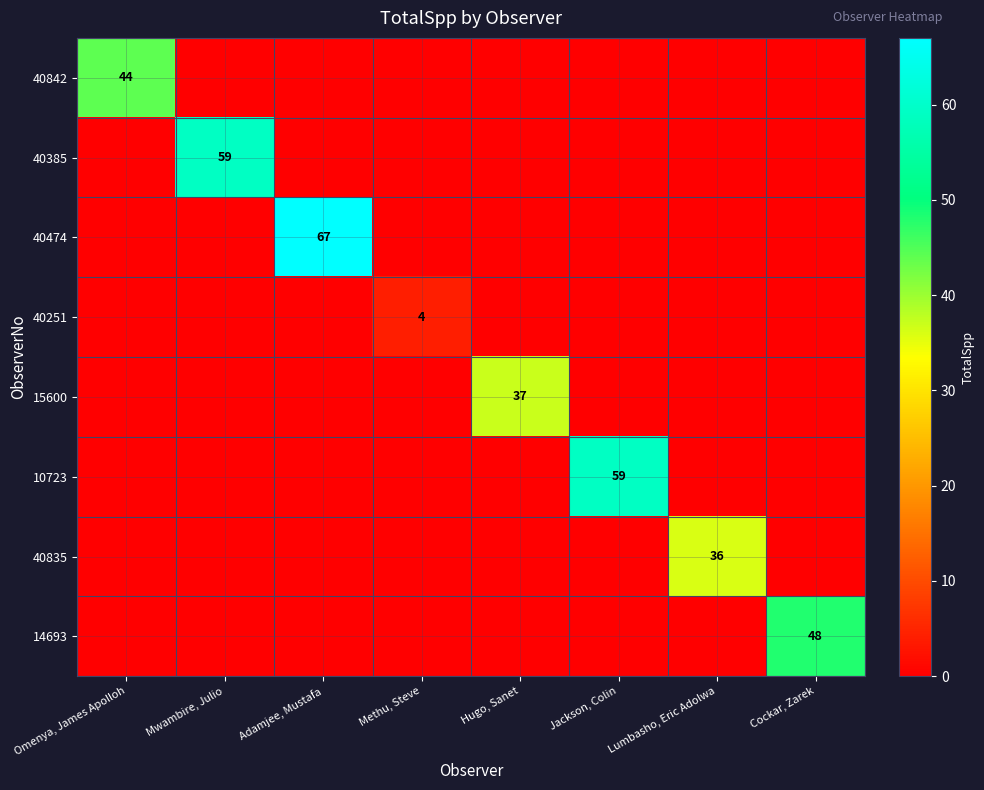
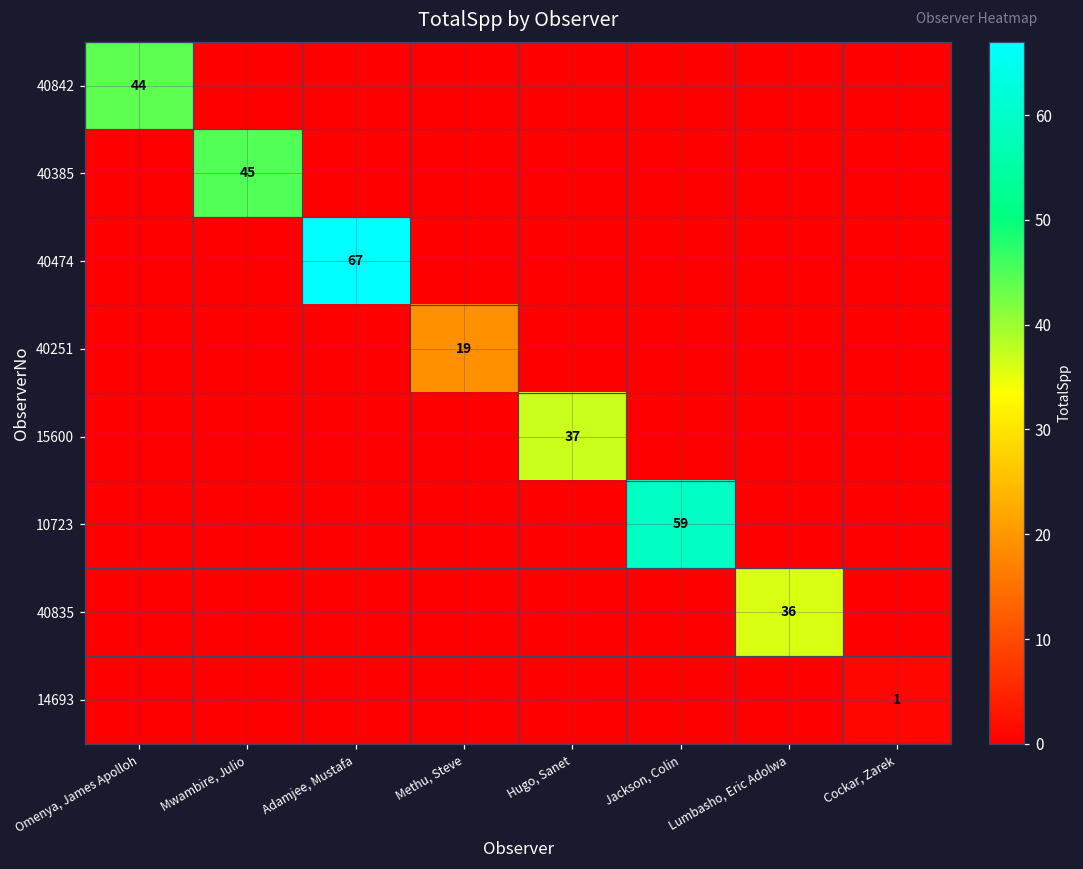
40385, Mwambire, Julio: 59 -> 45
40251, Methu, Steve: 4 -> 19
14693, Cockar, Zarek: 48 -> 1
